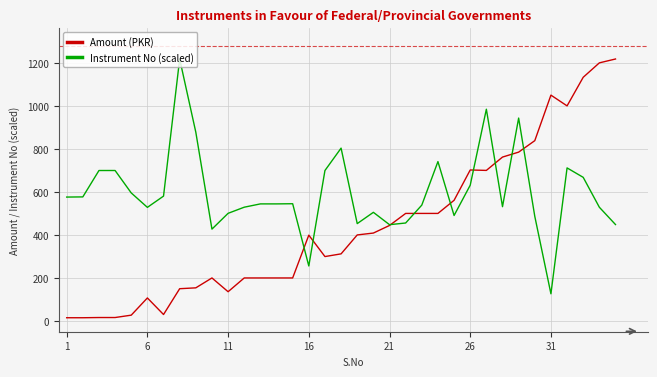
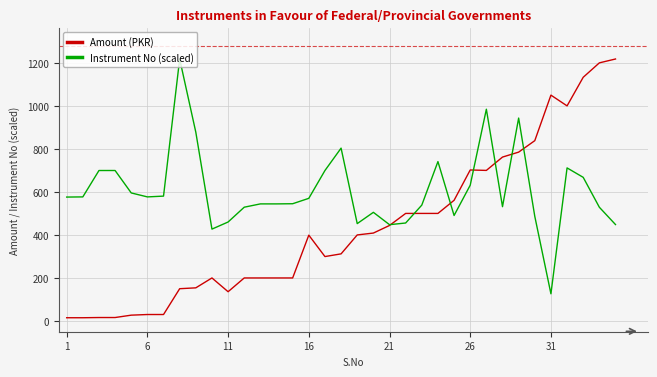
Amount (PKR), 6: 110 -> 30
Instrument No (scaled), 6: 530 -> 580
Instrument No (scaled), 11: 500 -> 460
Instrument No (scaled), 16: 260 -> 570
